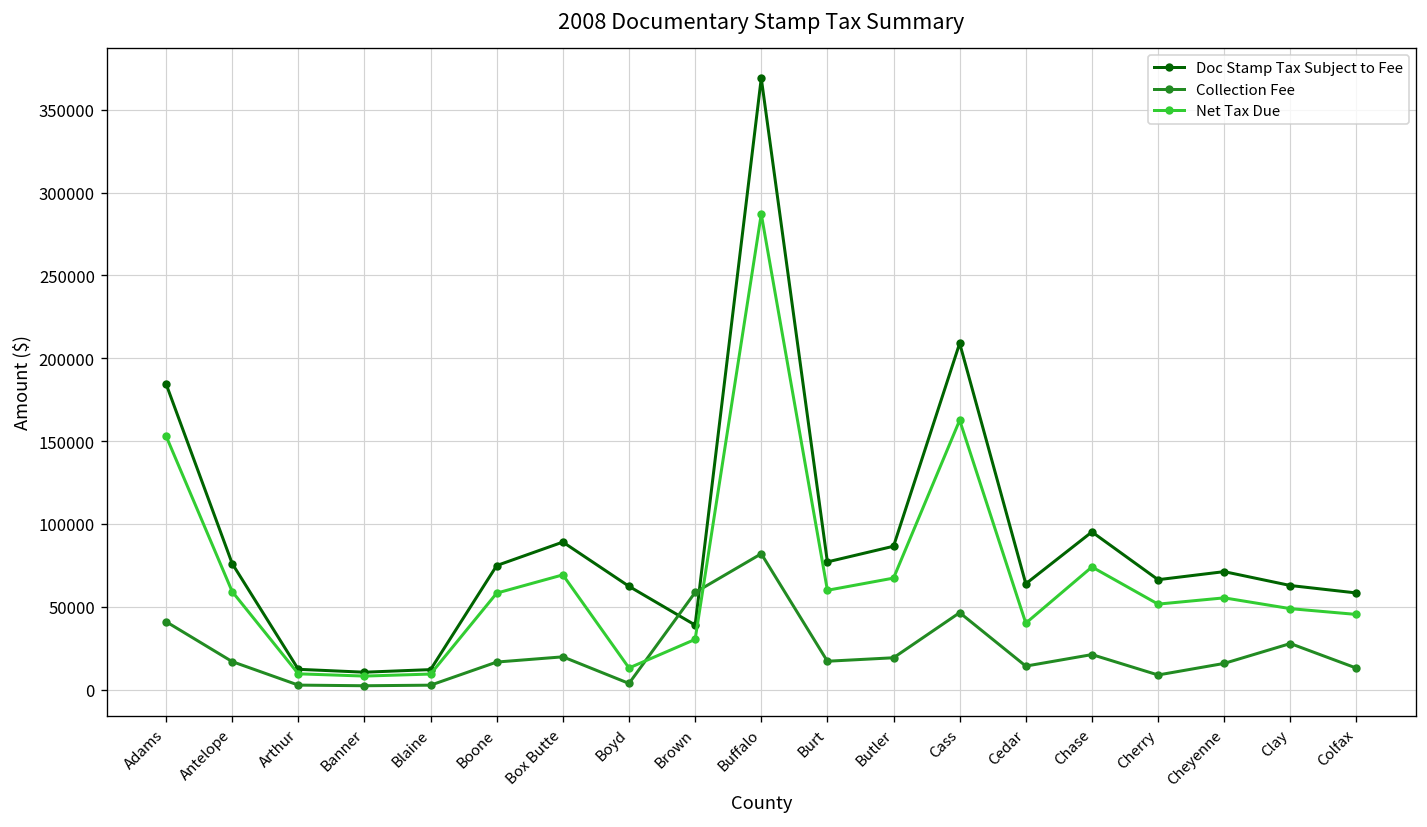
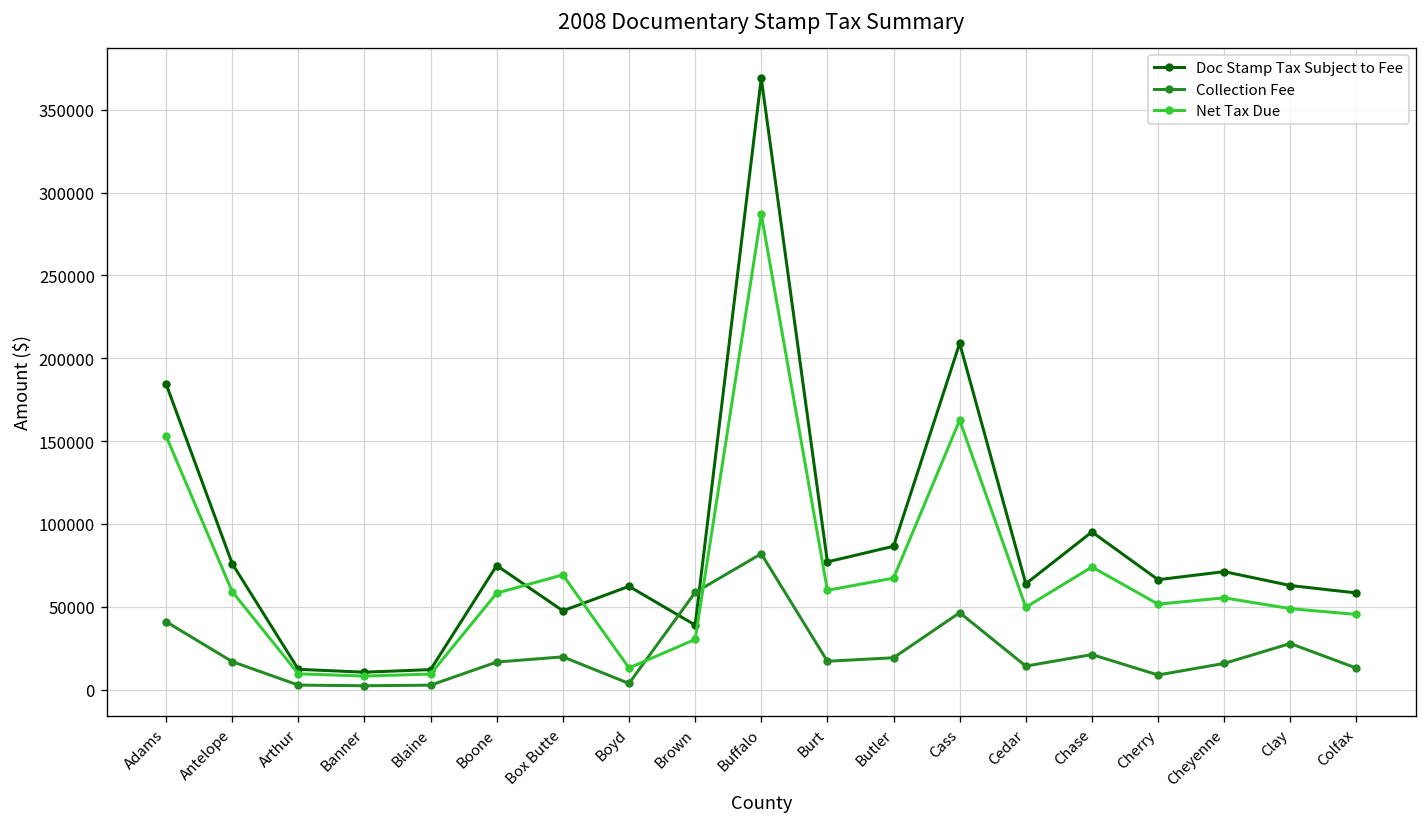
Doc Stamp Tax Subject to Fee, Box Butte: 89000 -> 48000
Net Tax Due, Cedar: 40000 -> 50000
